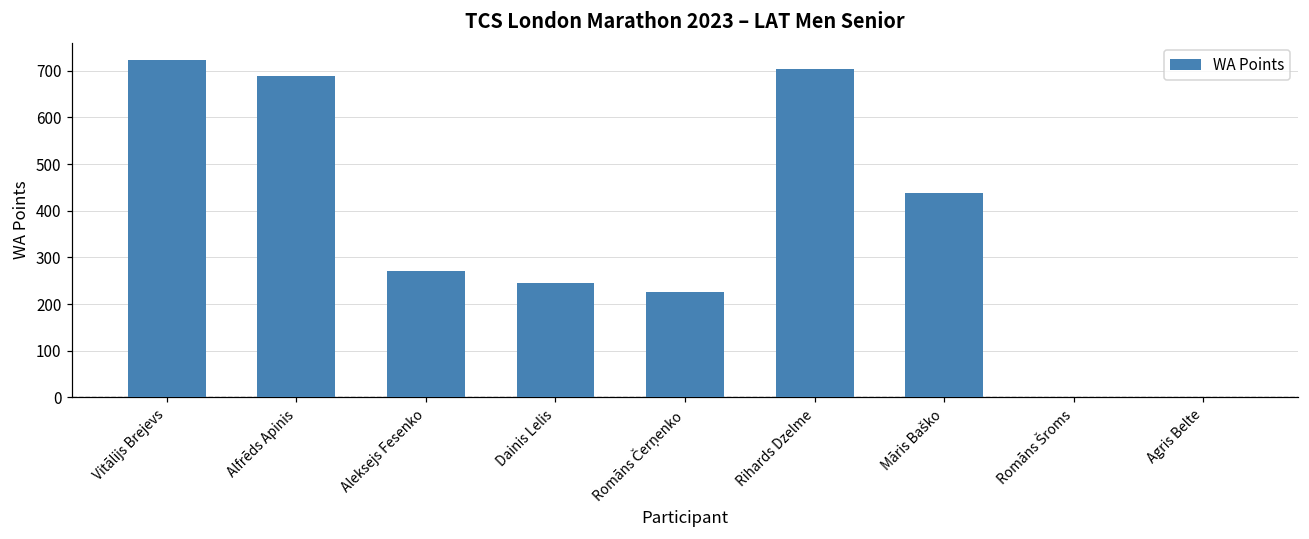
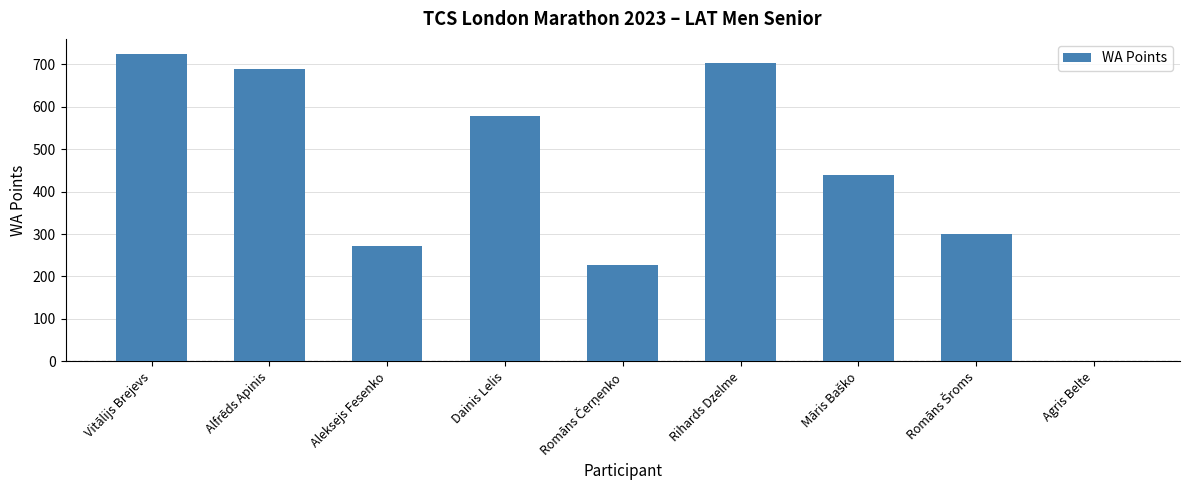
Dainis Lelis: 250 -> 580
Romāns Šroms: 0 -> 300
